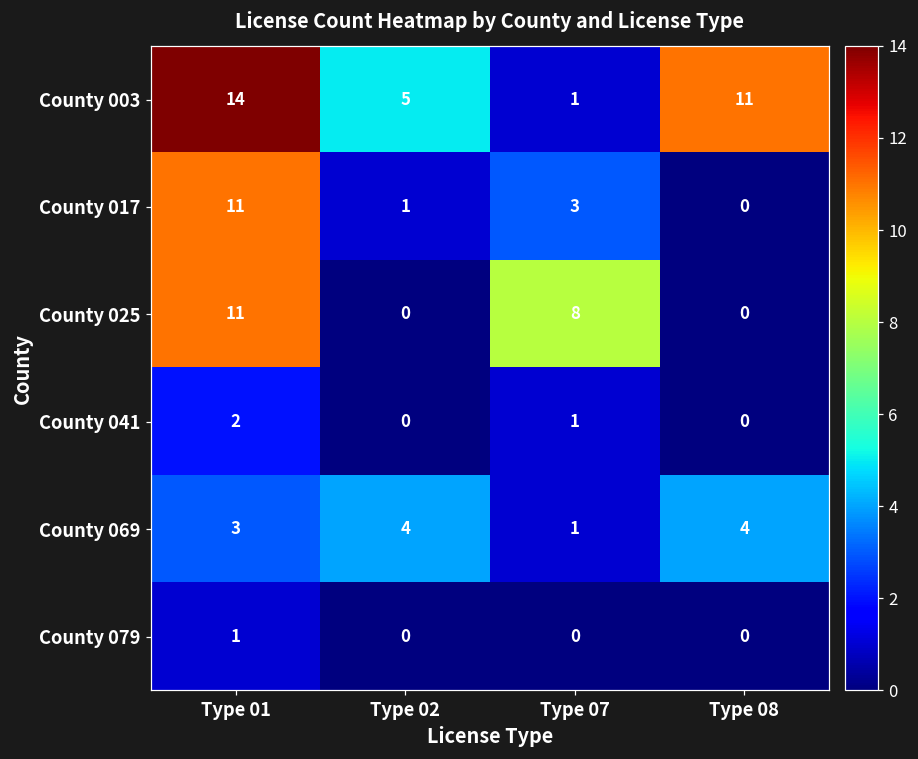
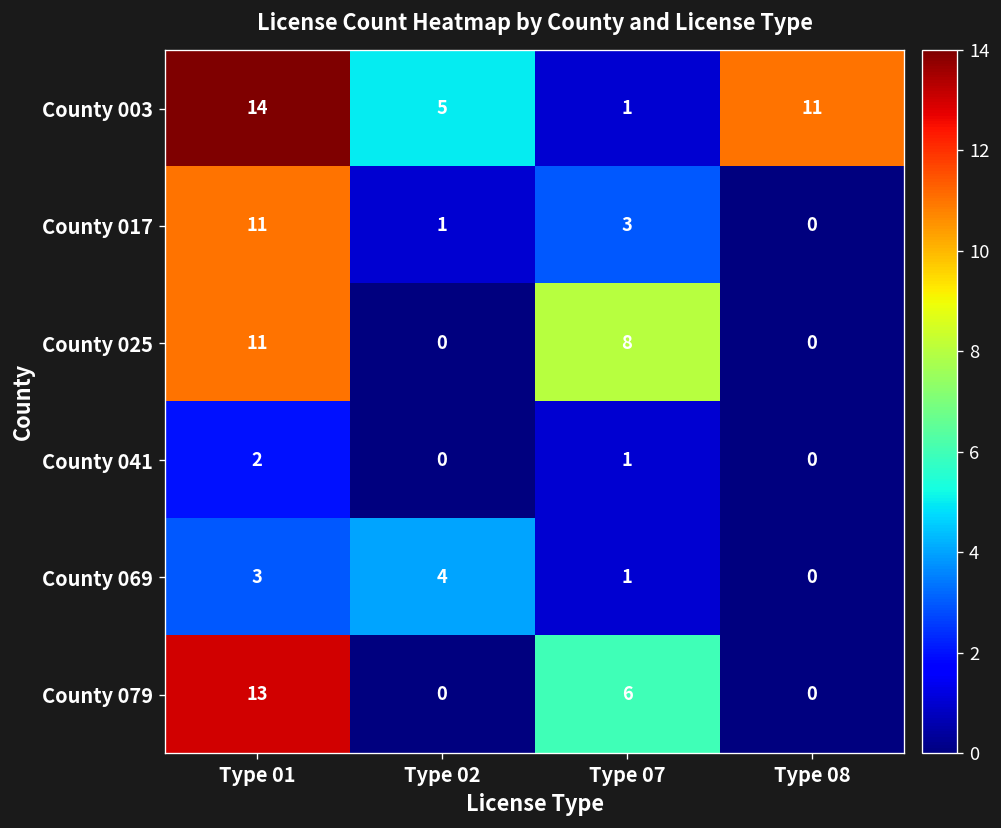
County 069, Type 08: 4 -> 0
County 079, Type 01: 1 -> 13
County 079, Type 07: 0 -> 6
